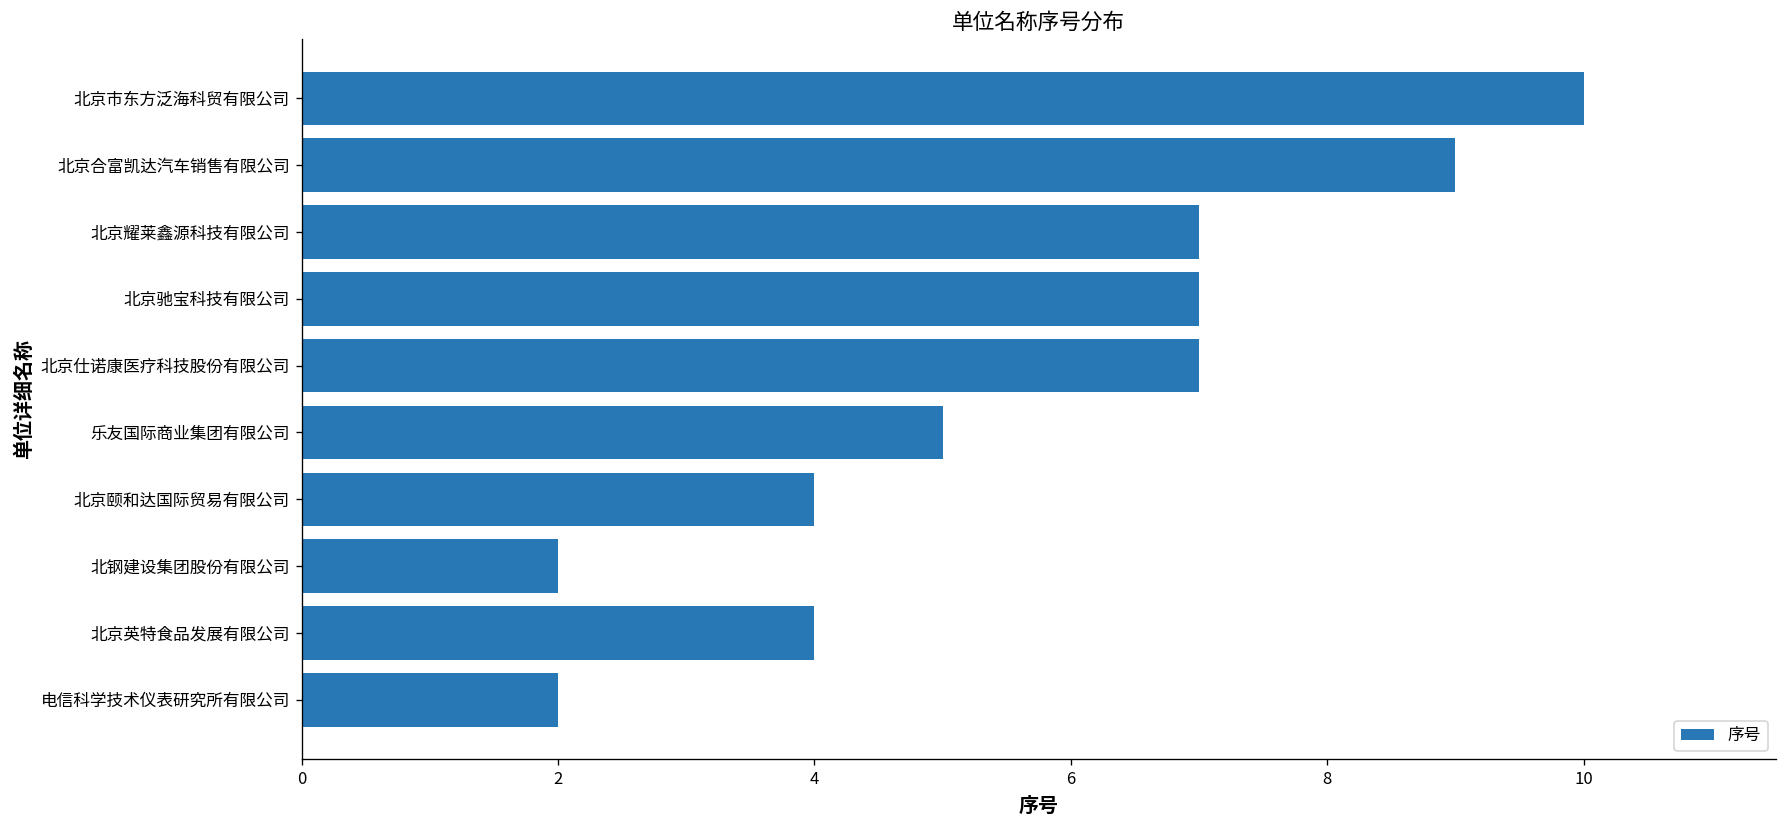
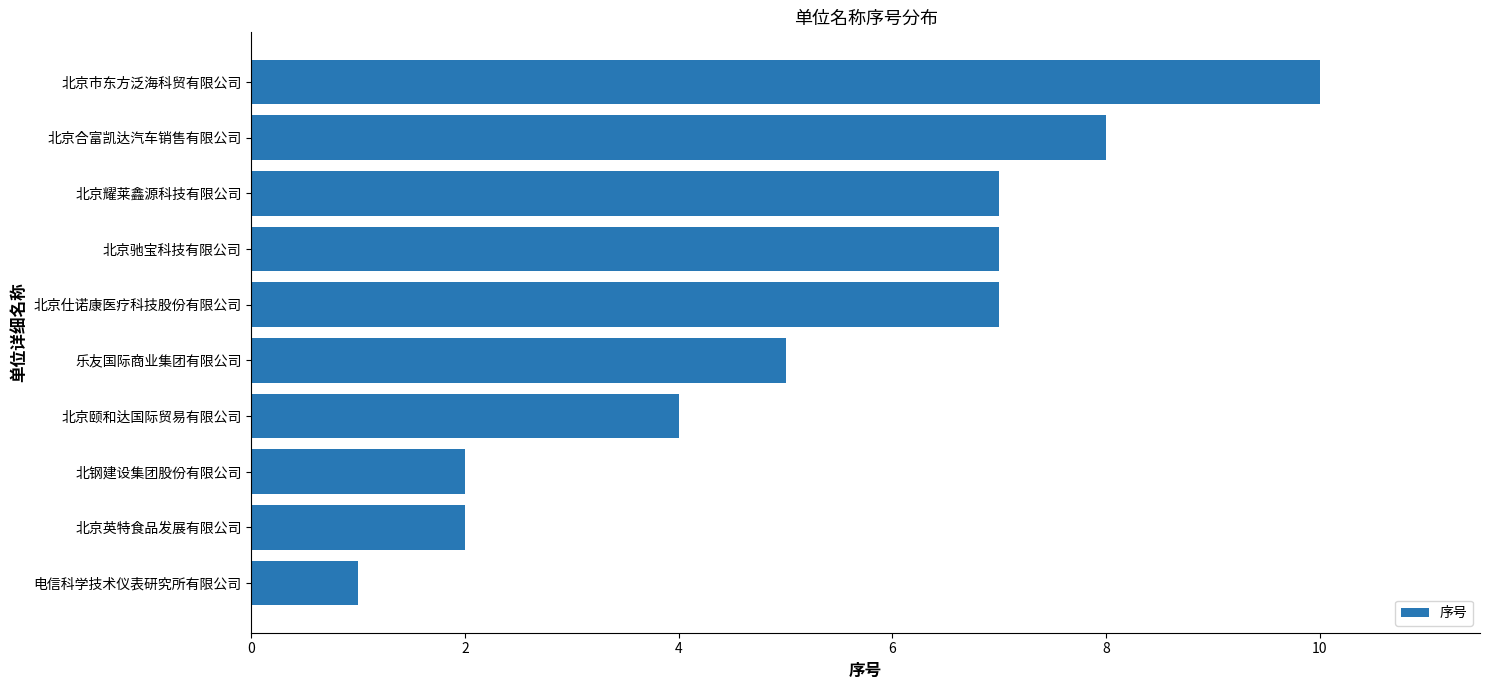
北京合富凯达汽车销售有限公司: 9 -> 8
北京英特食品发展有限公司: 4 -> 2
电信科学技术仪表研究所有限公司: 2 -> 1
